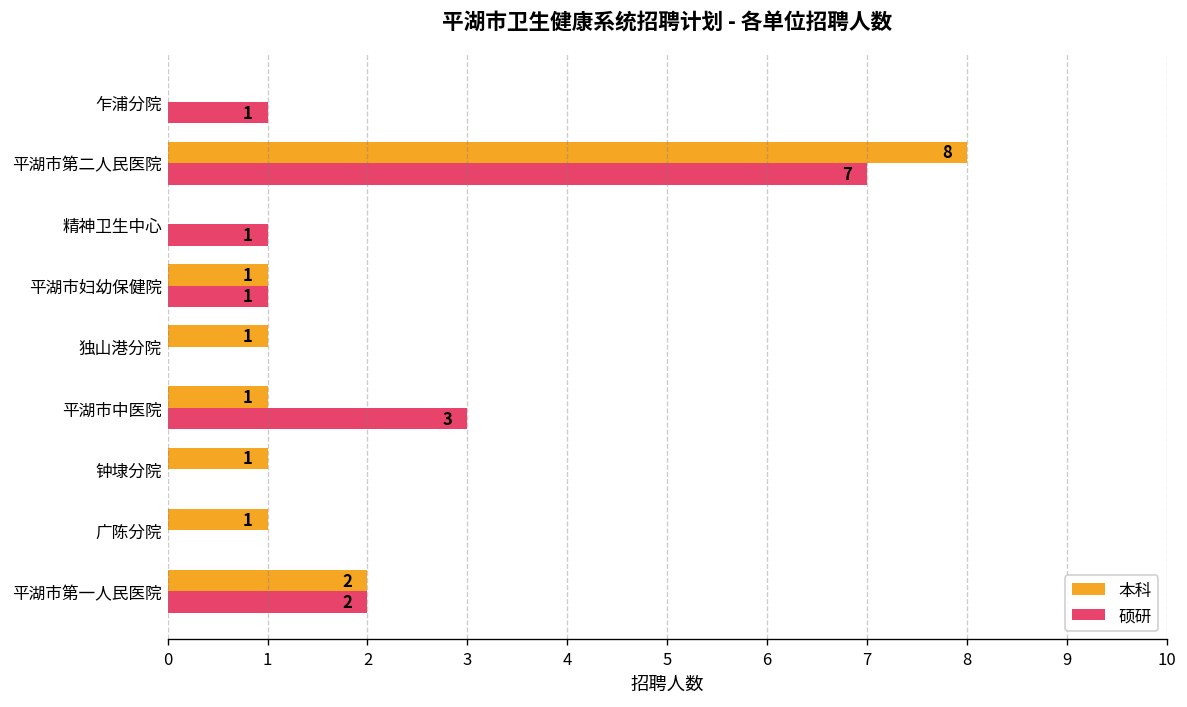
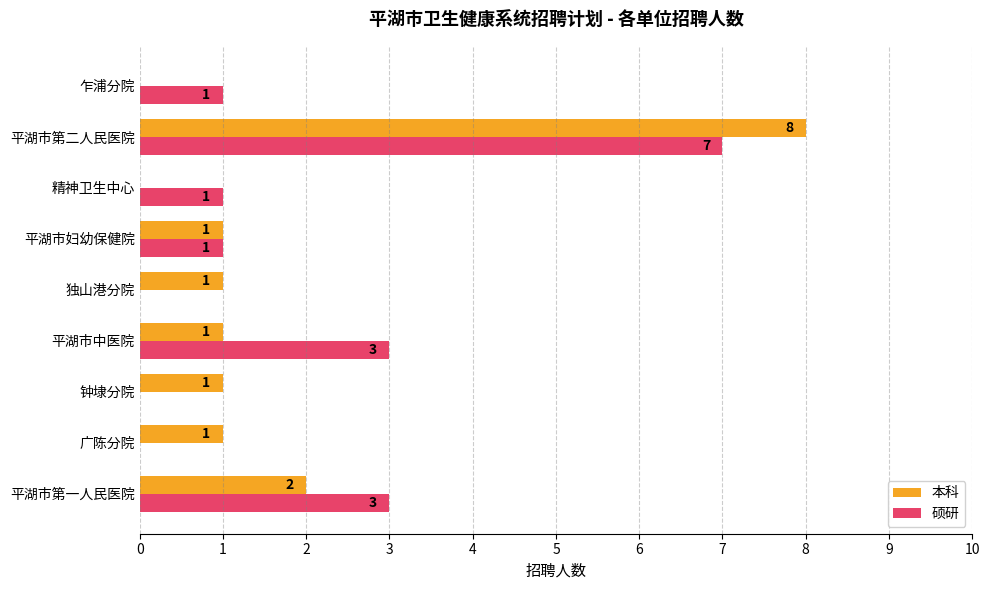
硕研, 平湖市第一人民医院: 2 -> 3
